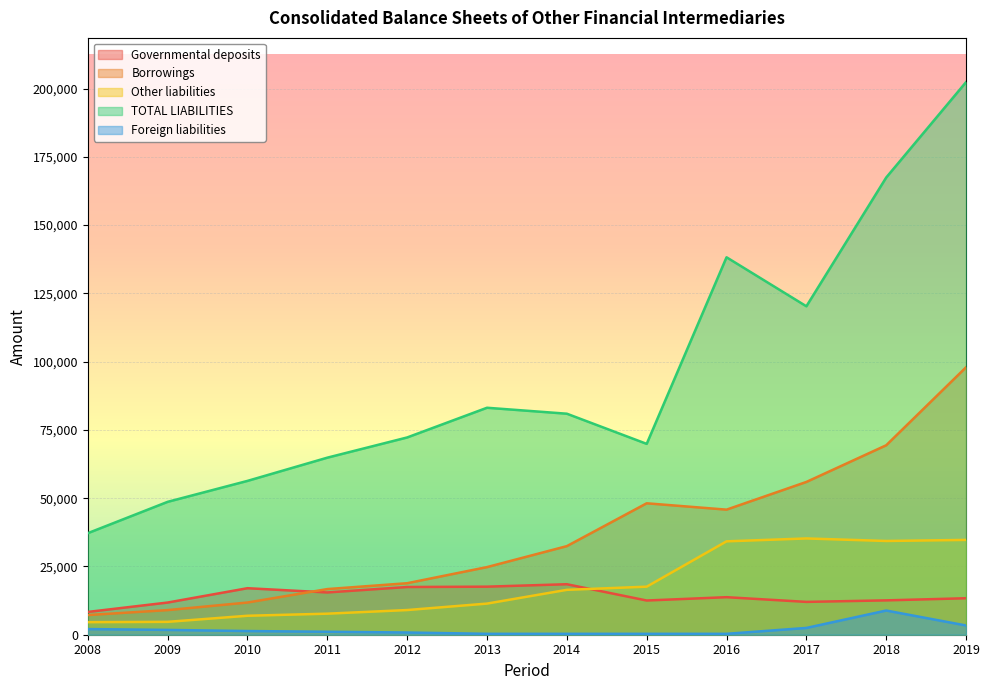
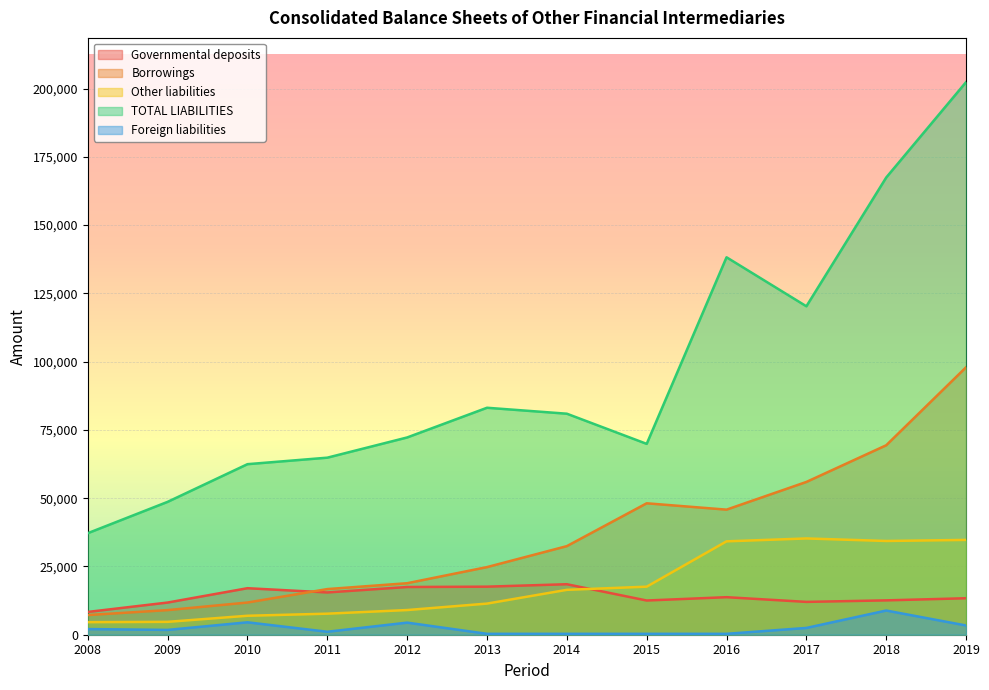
TOTAL LIABILITIES, 2010: 56,000 -> 62,000
Foreign liabilities, 2010: 1,000 -> 5,000
Foreign liabilities, 2012: 1,000 -> 4,000
